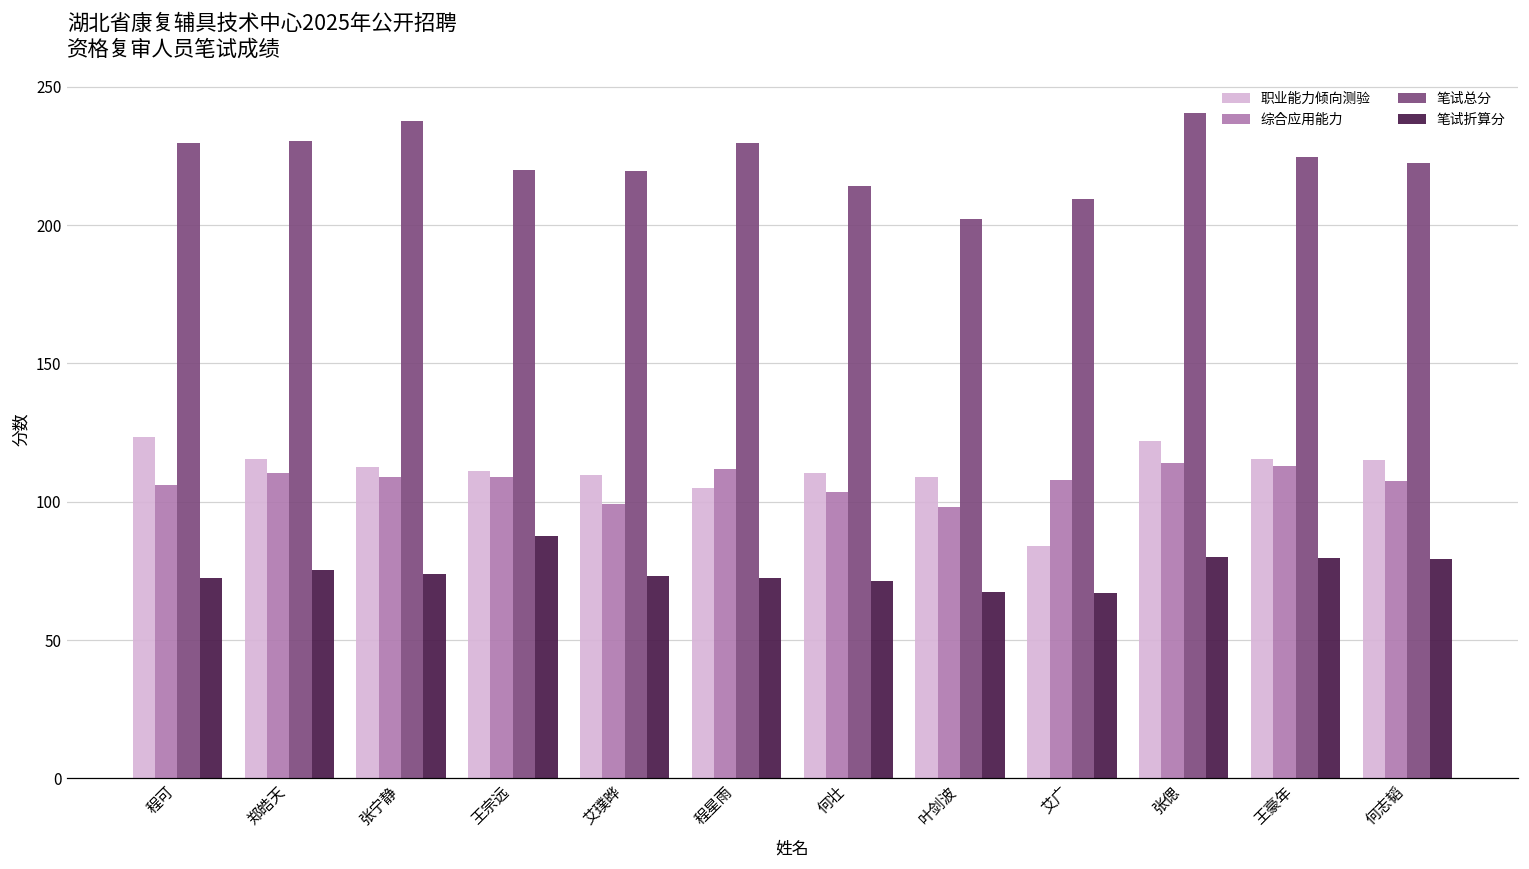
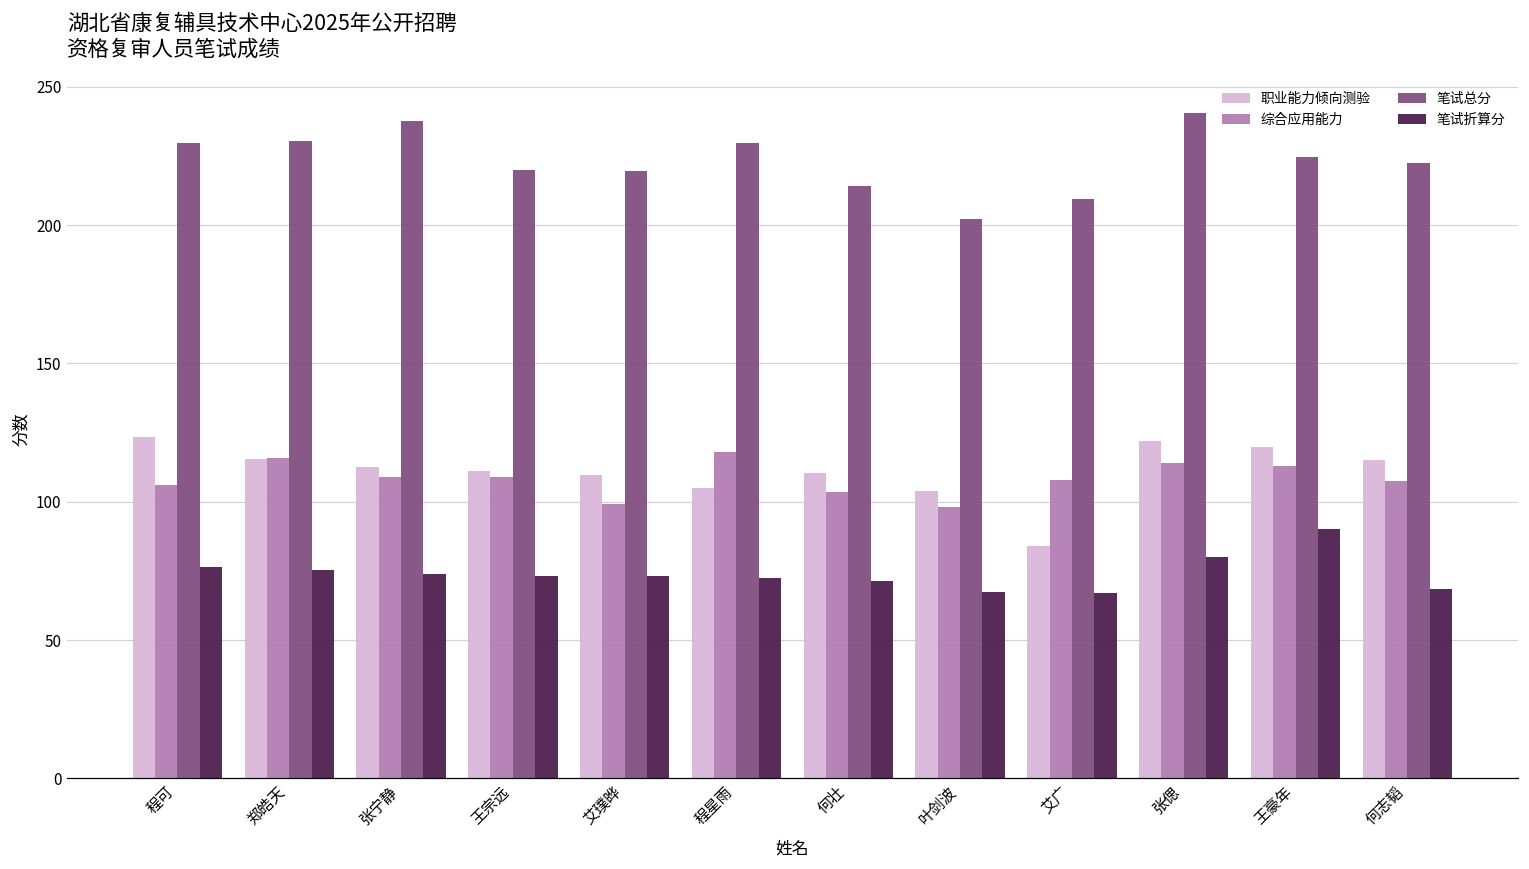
笔试折算分, 程可: 73 -> 77
综合应用能力, 郑皓天: 111 -> 116
笔试折算分, 王宗远: 88 -> 73
综合应用能力, 程星雨: 112 -> 118
职业能力倾向测验, 叶剑波: 109 -> 104
职业能力倾向测验, 王豪年: 116 -> 120
笔试折算分, 王豪年: 80 -> 90
笔试折算分, 何志韬: 79 -> 68
